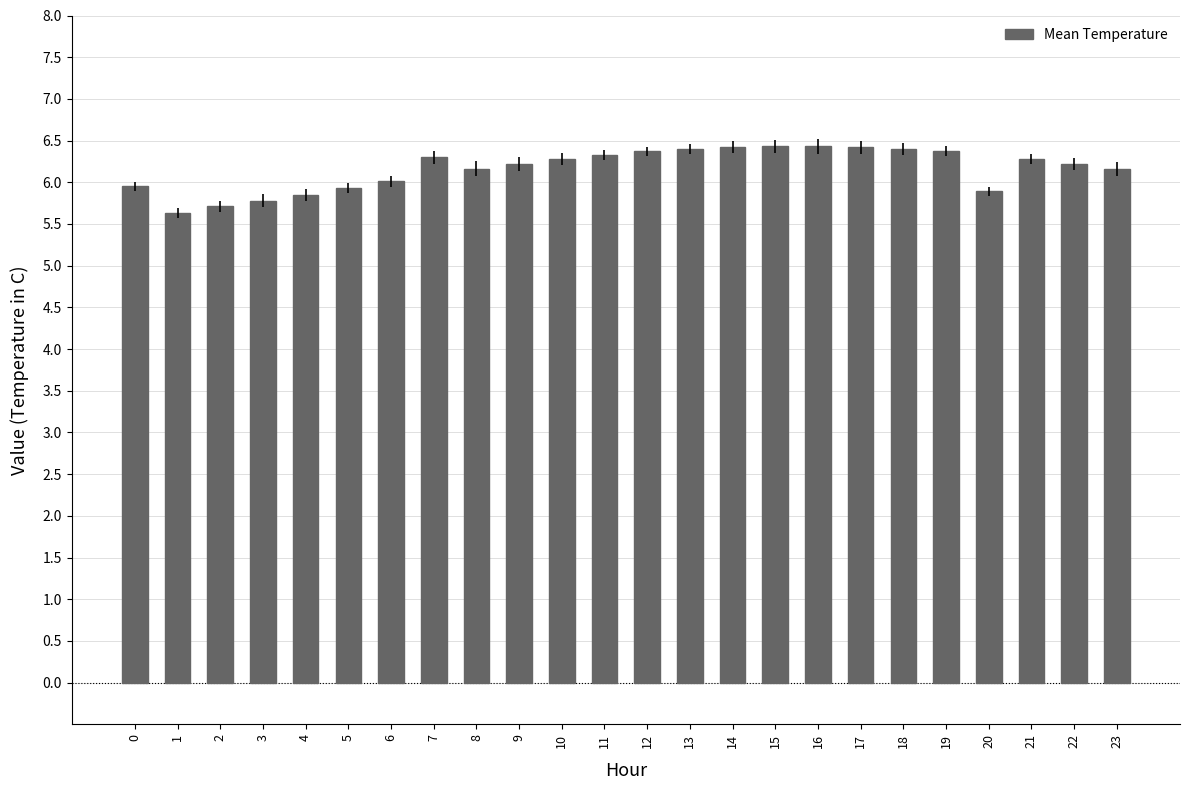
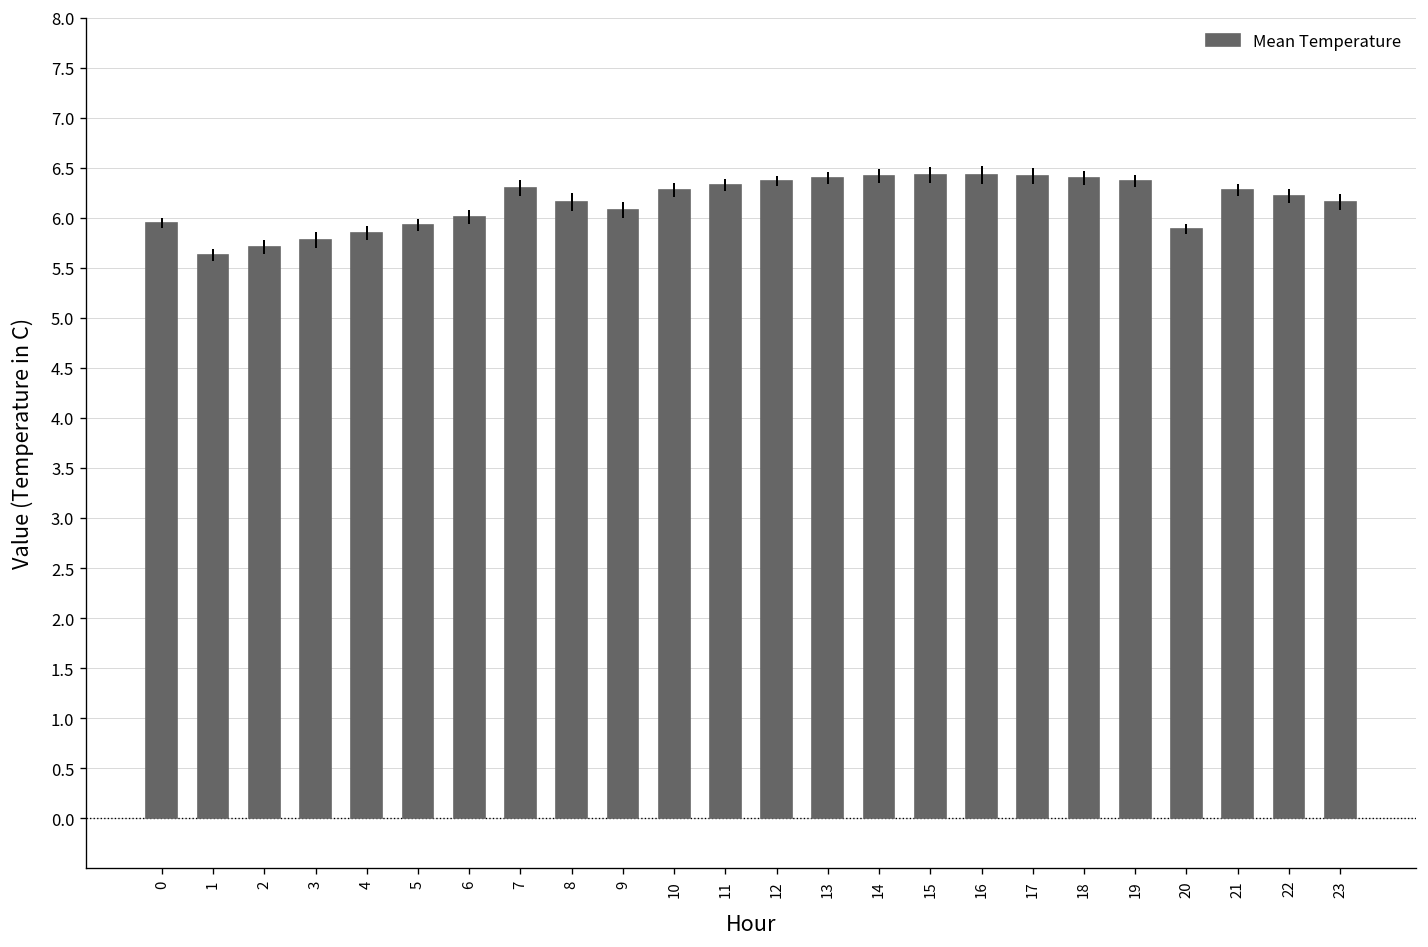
9: 6.2 -> 6.1
